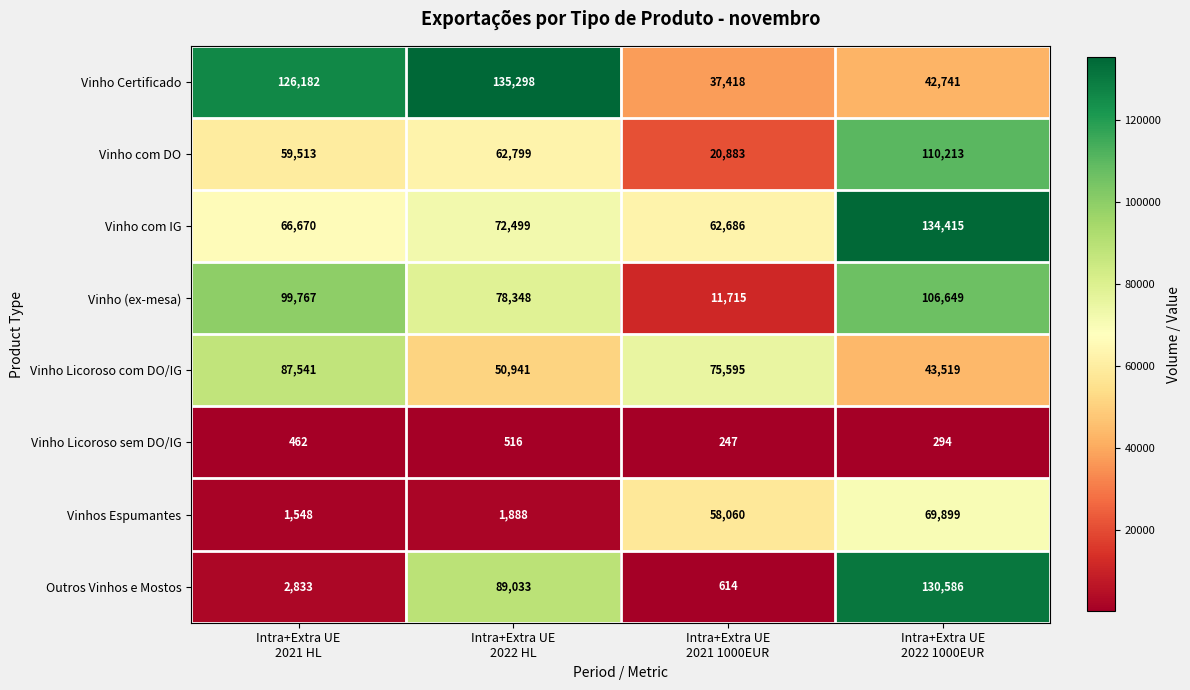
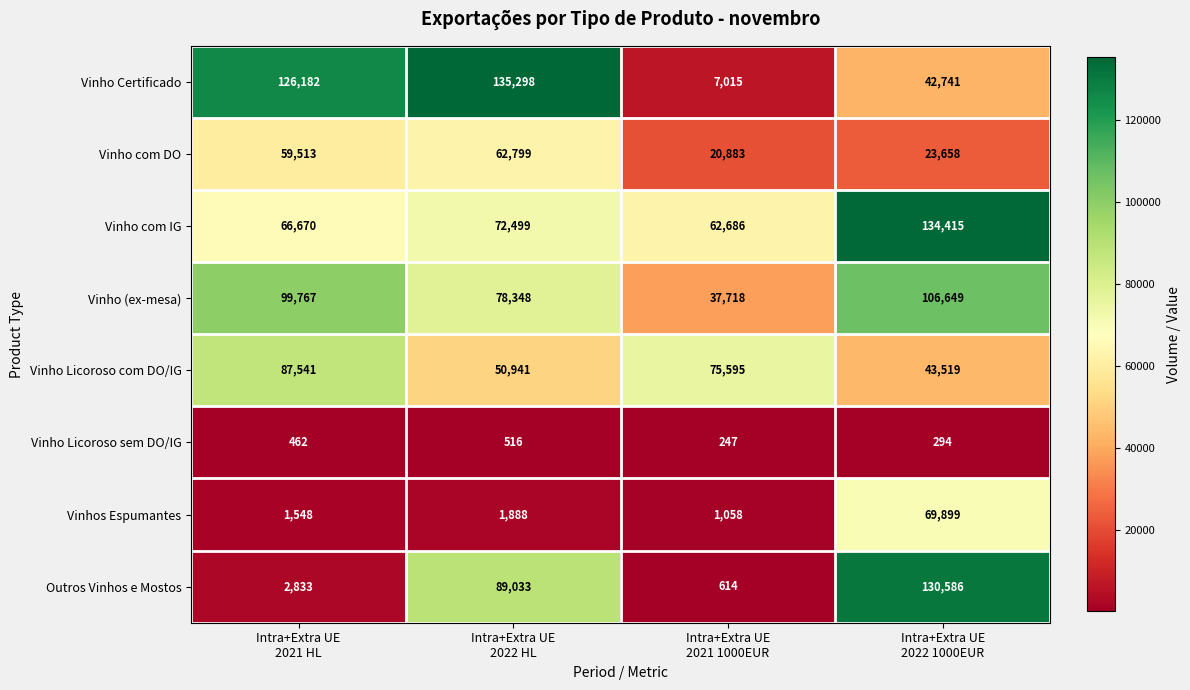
Vinho Certificado, Intra+Extra UE 2021 1000EUR: 37,418 -> 7,015
Vinho com DO, Intra+Extra UE 2022 1000EUR: 110,213 -> 23,658
Vinho (ex-mesa), Intra+Extra UE 2021 1000EUR: 11,715 -> 37,718
Vinhos Espumantes, Intra+Extra UE 2021 1000EUR: 58,060 -> 1,058
